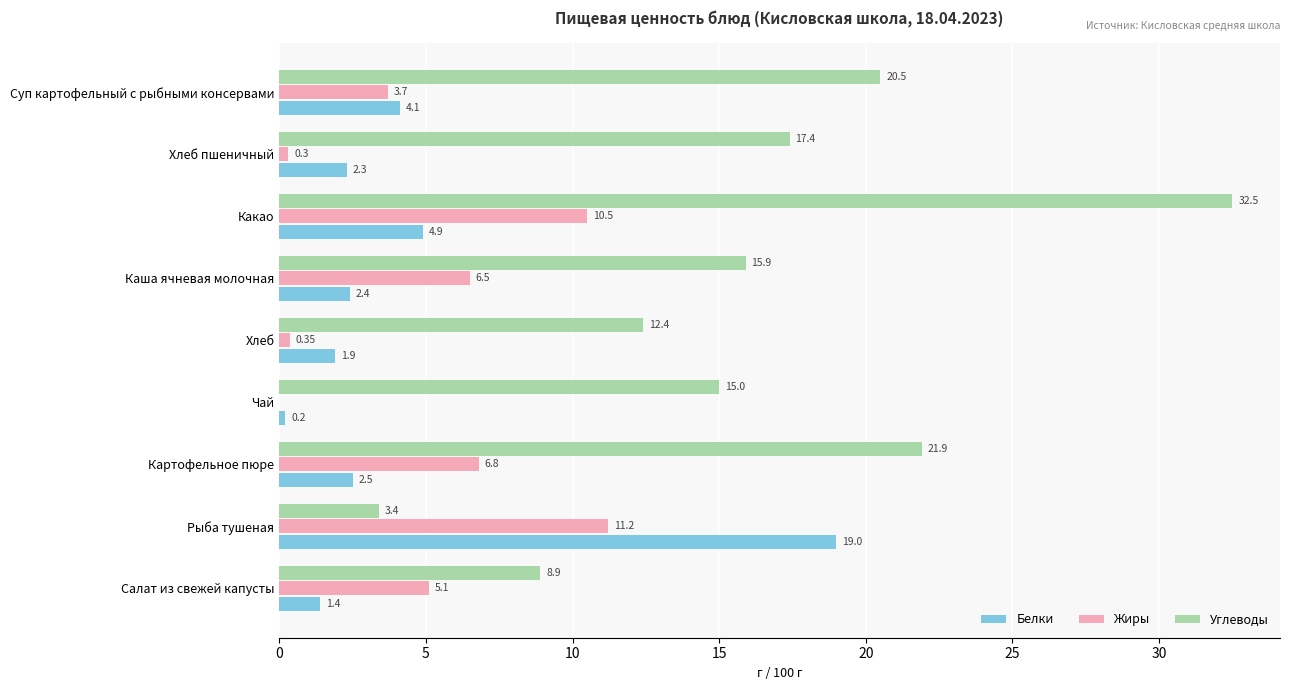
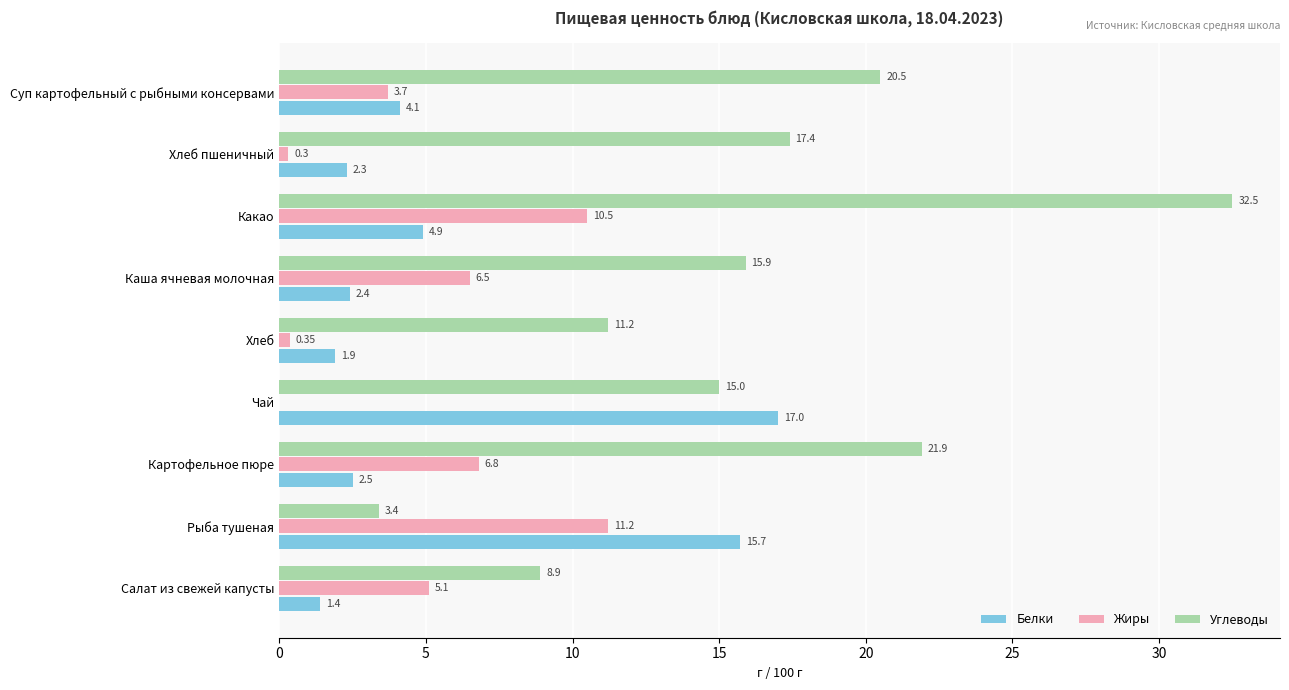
Углеводы, Хлеб: 12.4 -> 11.2
Белки, Чай: 0.2 -> 17.0
Белки, Рыба тушеная: 19.0 -> 15.7
